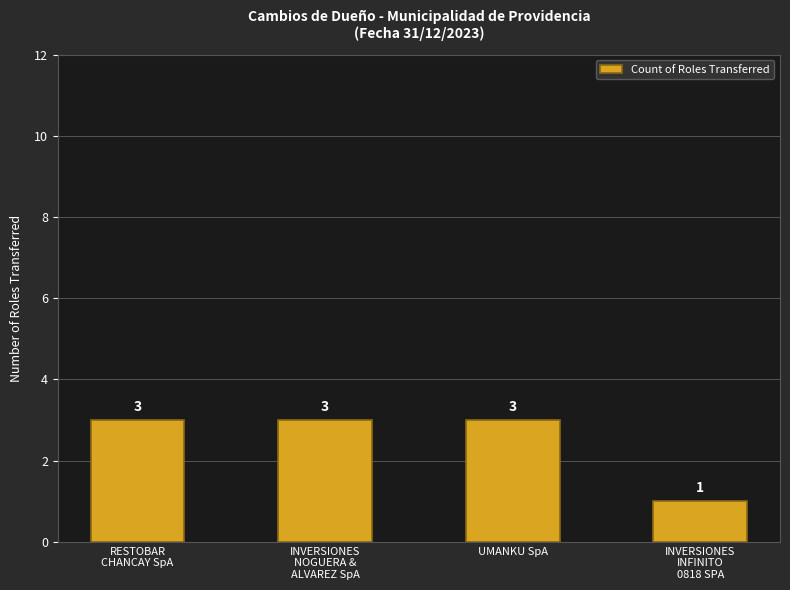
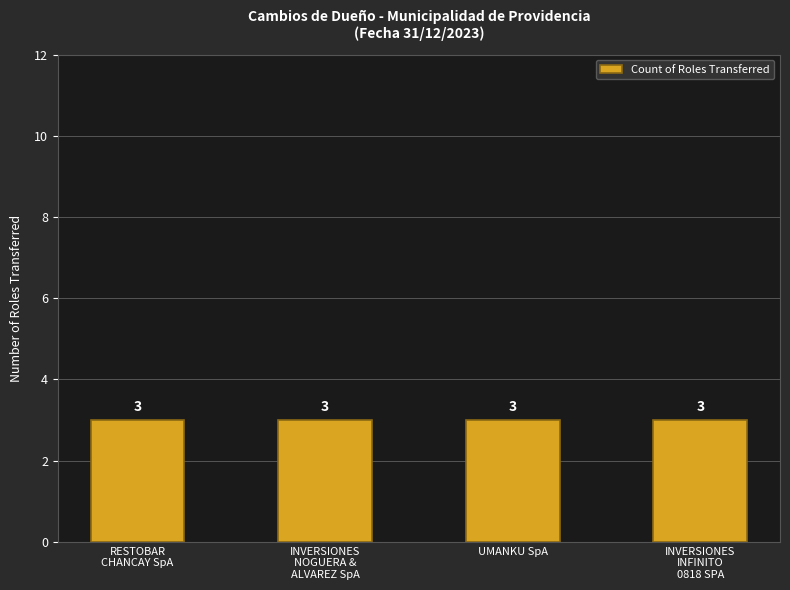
INVERSIONES INFINITO 0818 SPA: 1 -> 3
